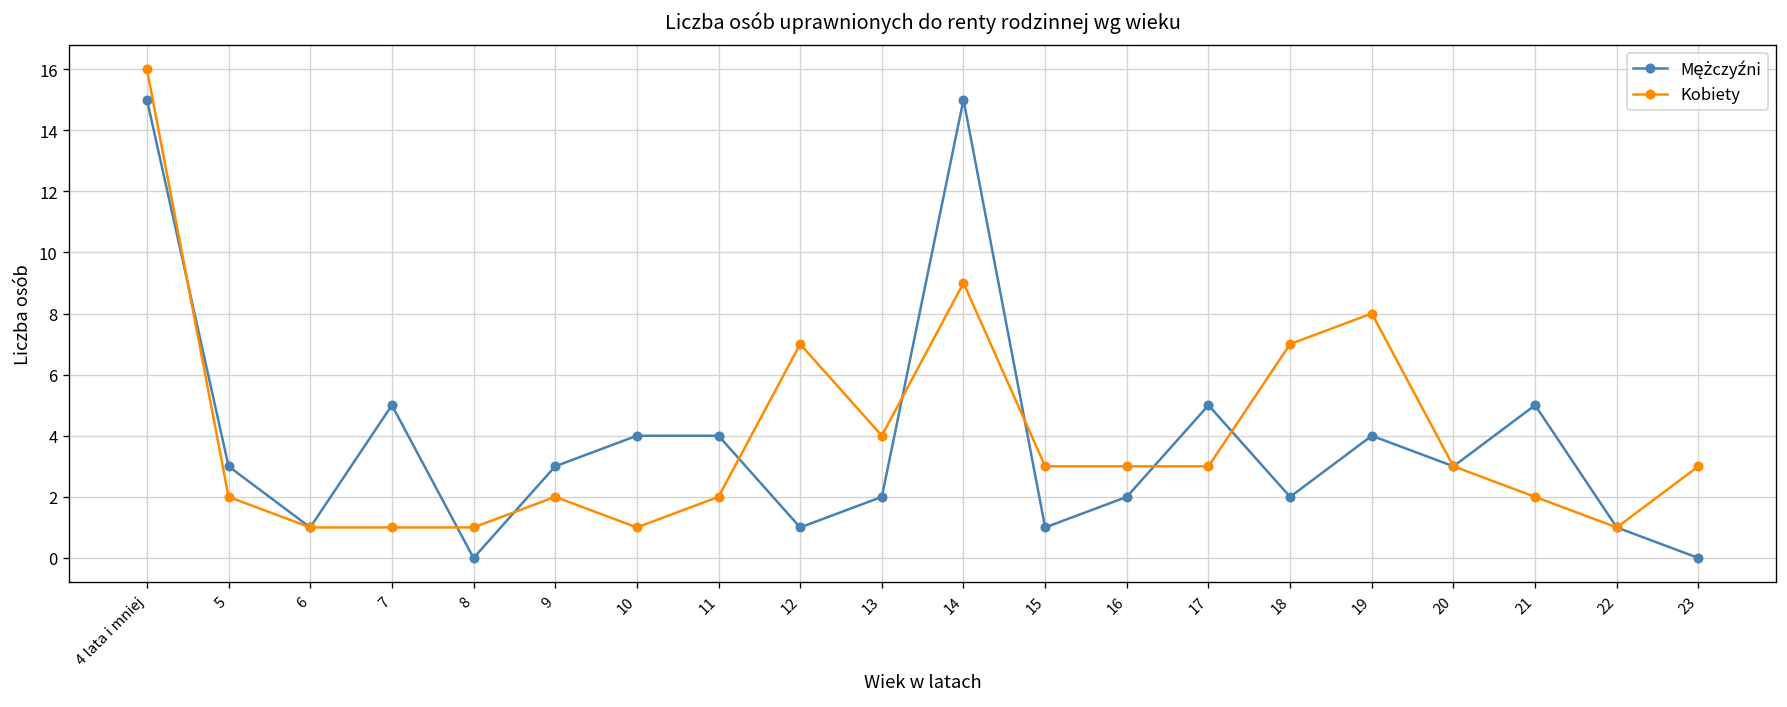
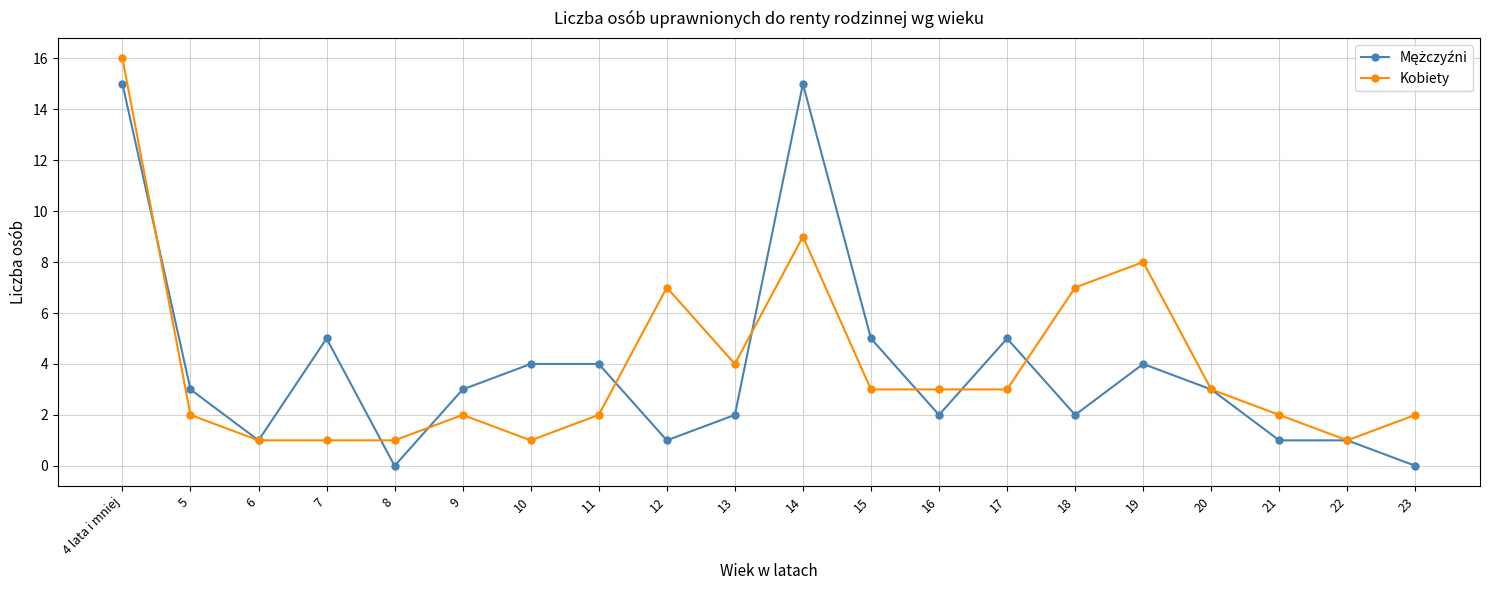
Mężczyźni, 15: 1 -> 5
Mężczyźni, 21: 5 -> 1
Kobiety, 23: 3 -> 2
